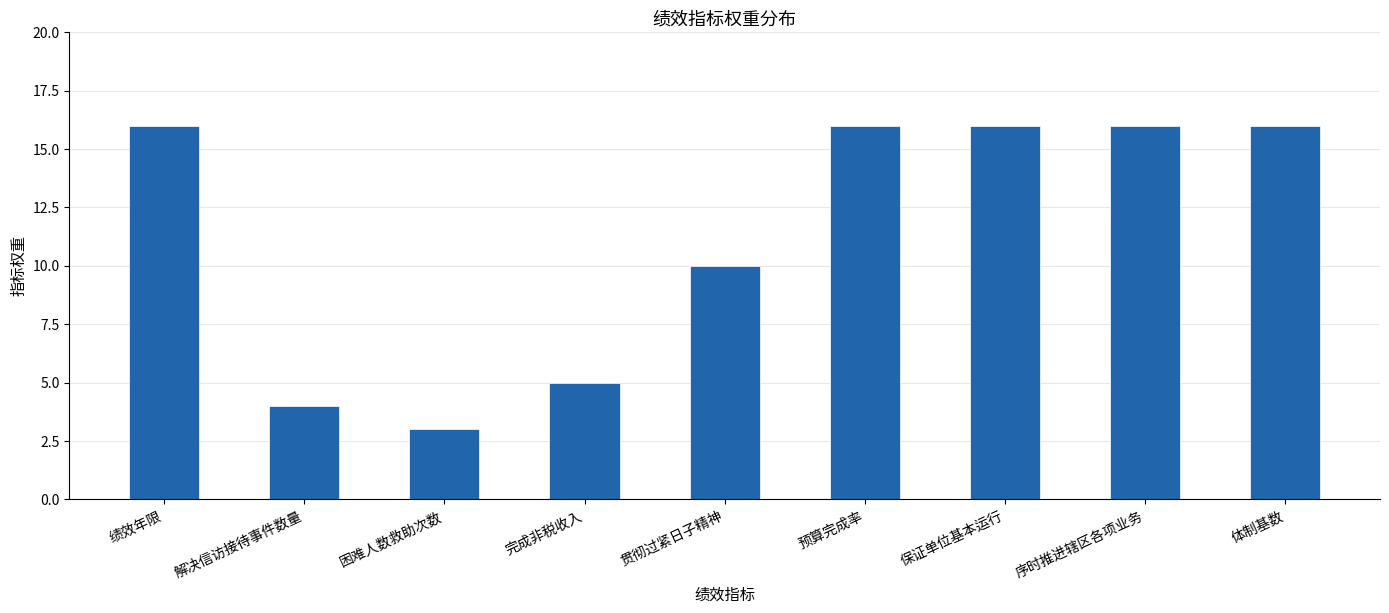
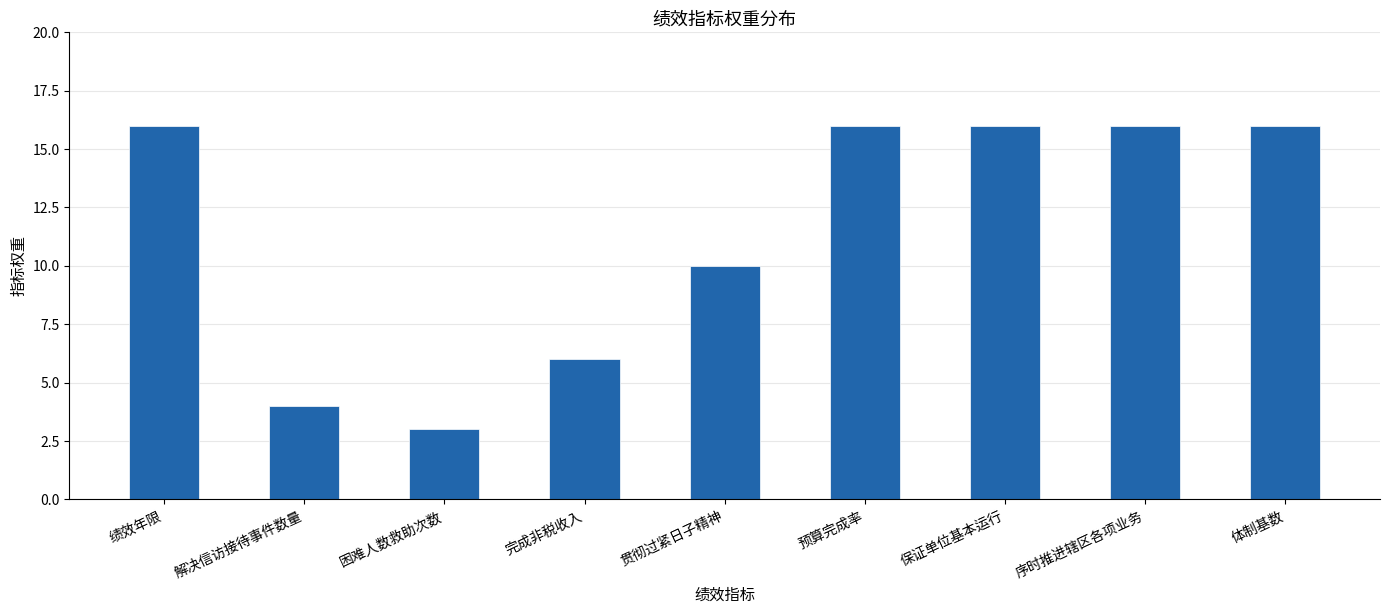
完成非税收入: 5 -> 6
